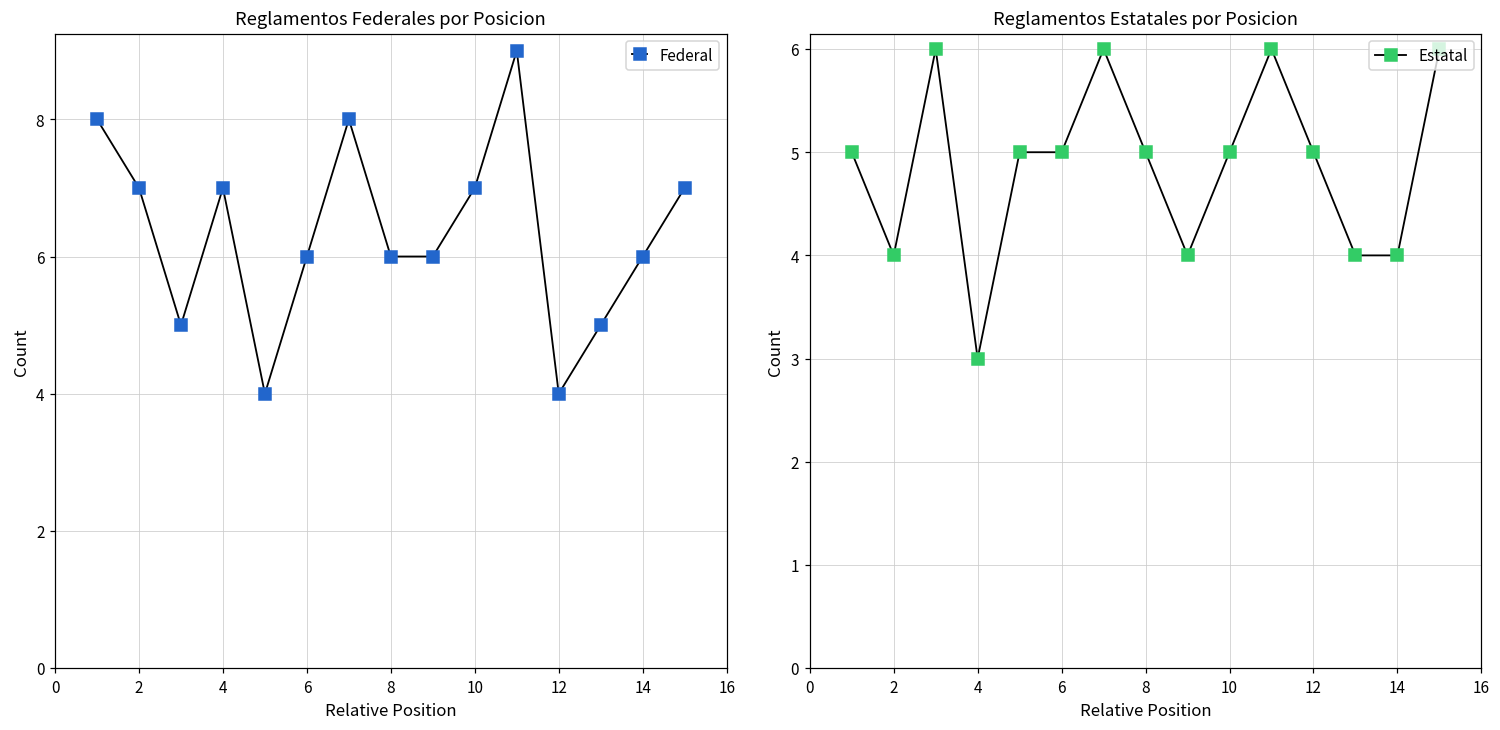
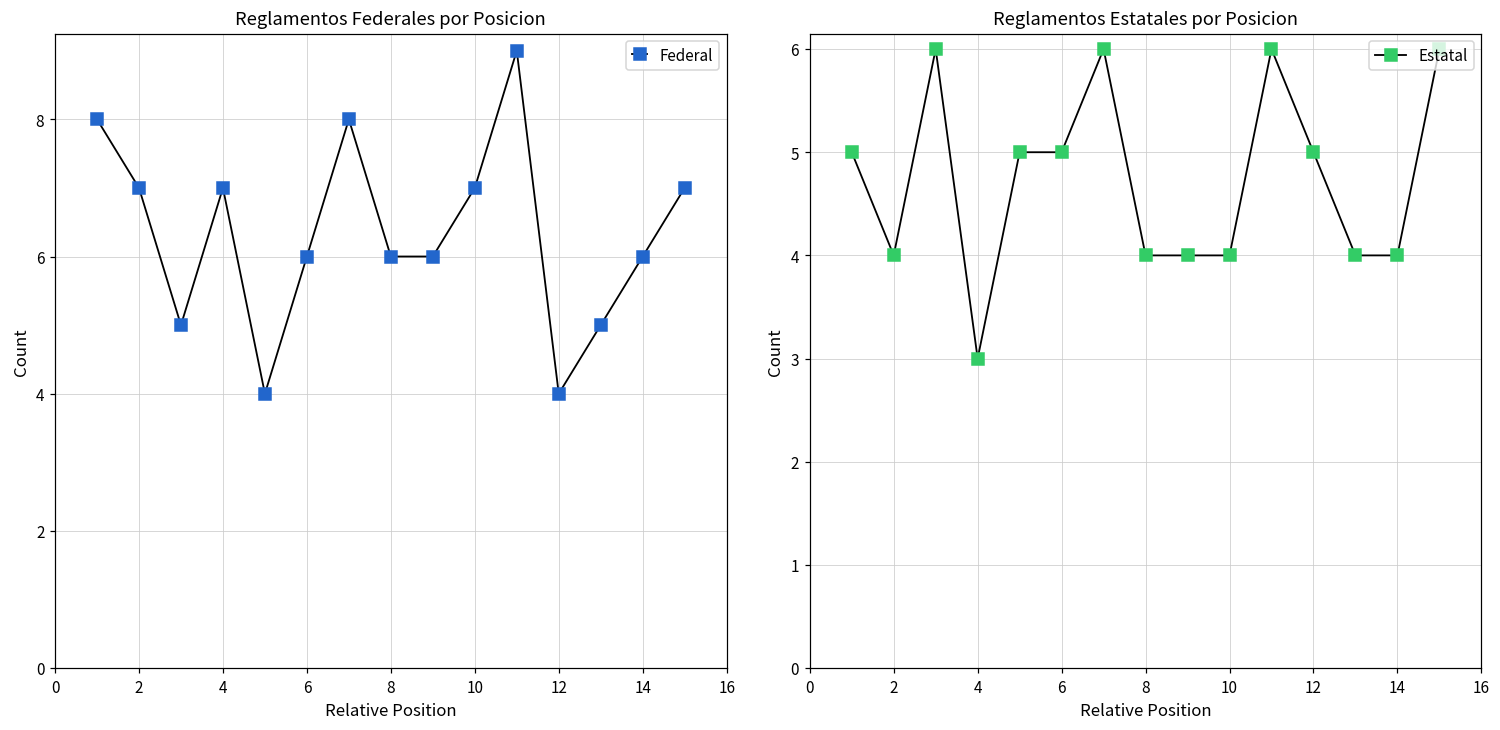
Reglamentos Estatales por Posicion, 8: 5 -> 4
Reglamentos Estatales por Posicion, 10: 5 -> 4
